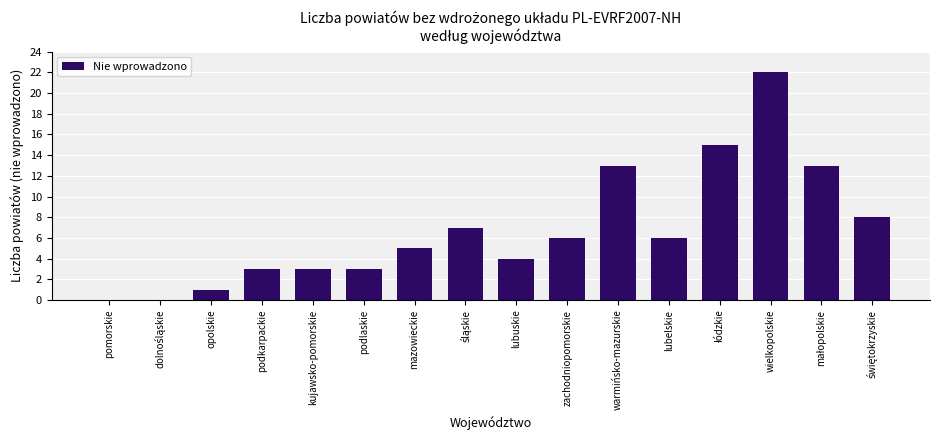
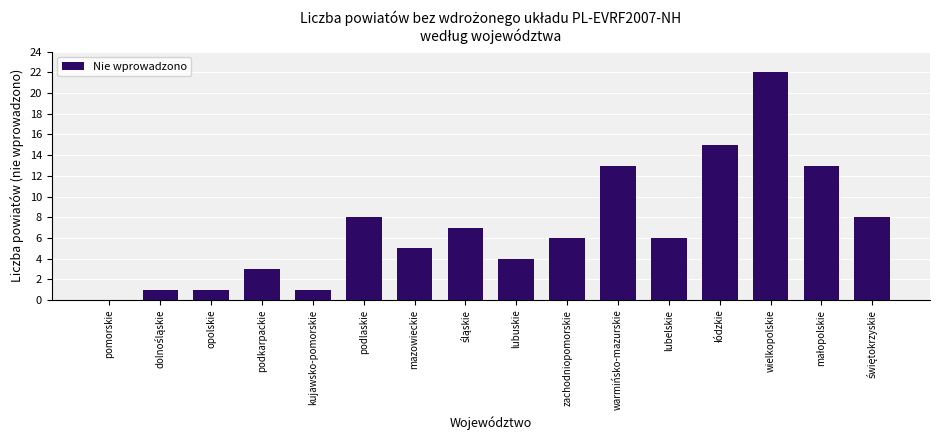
dolnośląskie: 0 -> 1
kujawsko-pomorskie: 3 -> 1
podlaskie: 3 -> 8
